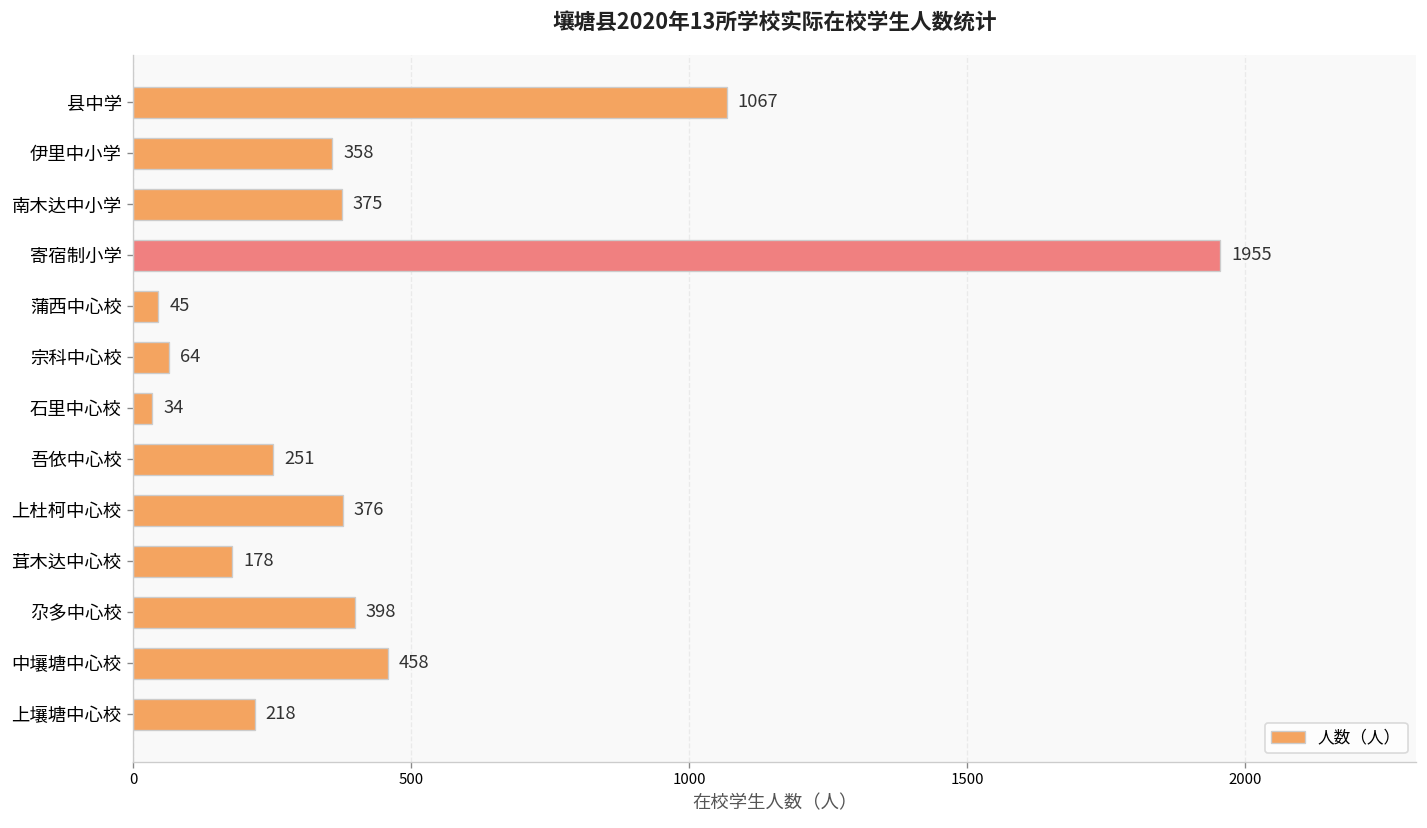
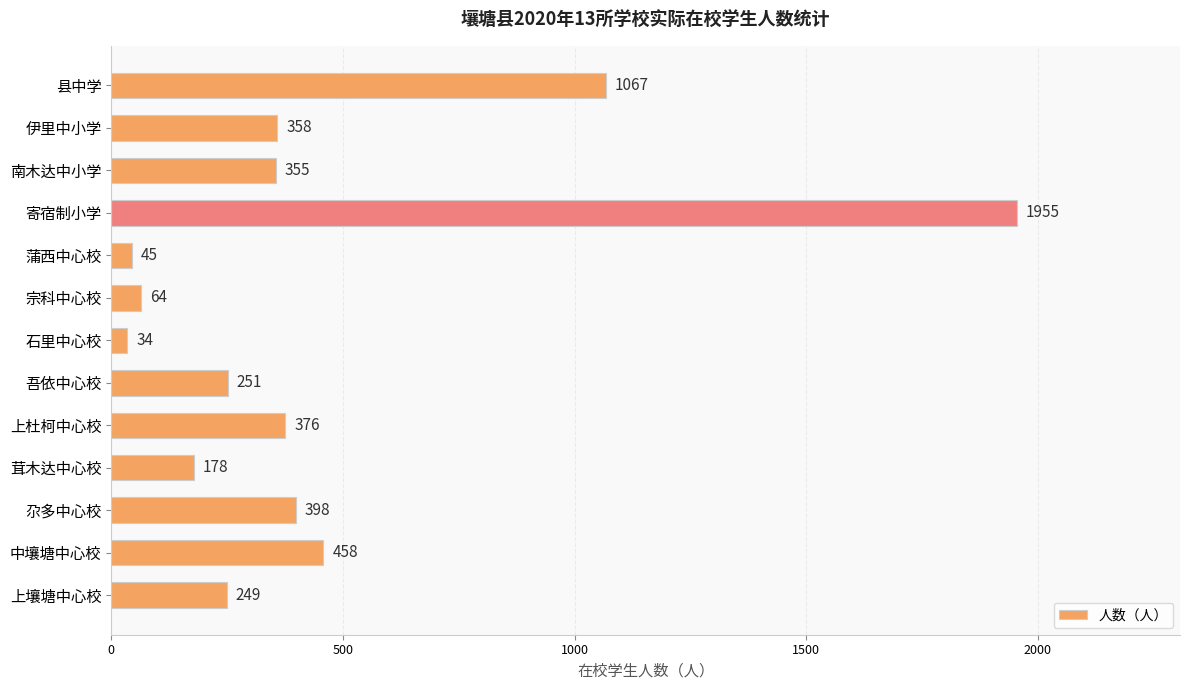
南木达中小学: 375 -> 355
上壤塘中心校: 218 -> 249
